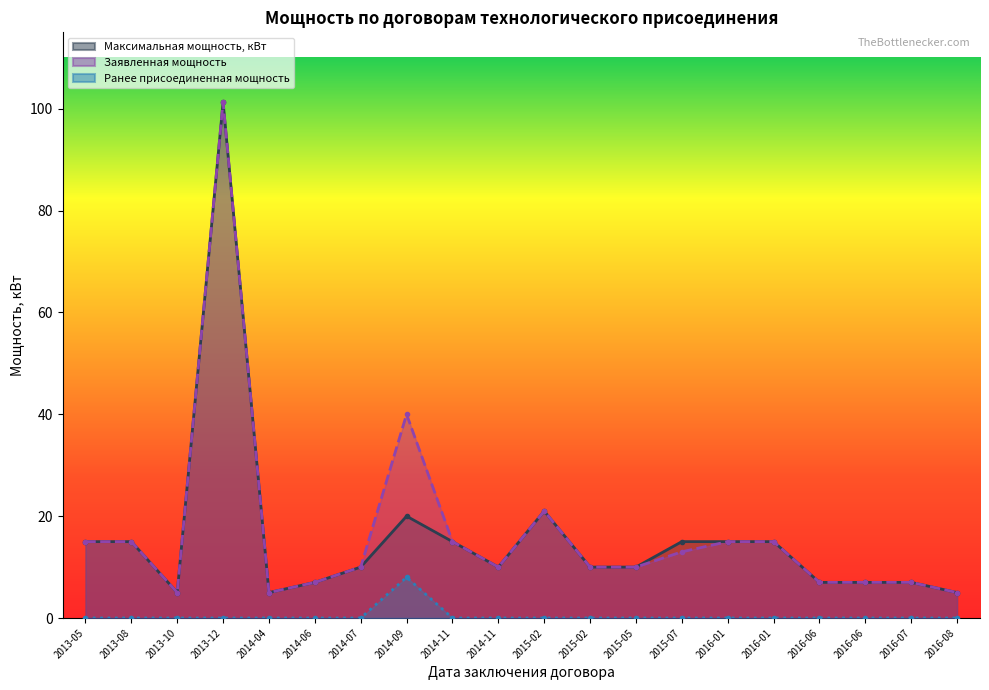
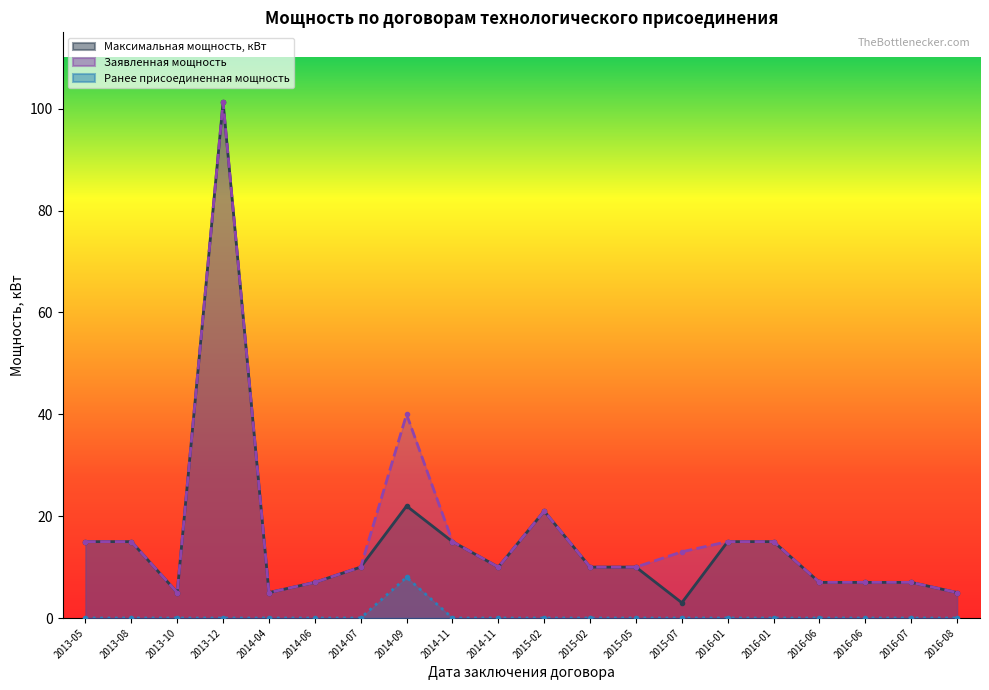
Максимальная мощность, кВт, 2014-09: 20 -> 22
Максимальная мощность, кВт, 2015-07: 15 -> 3
